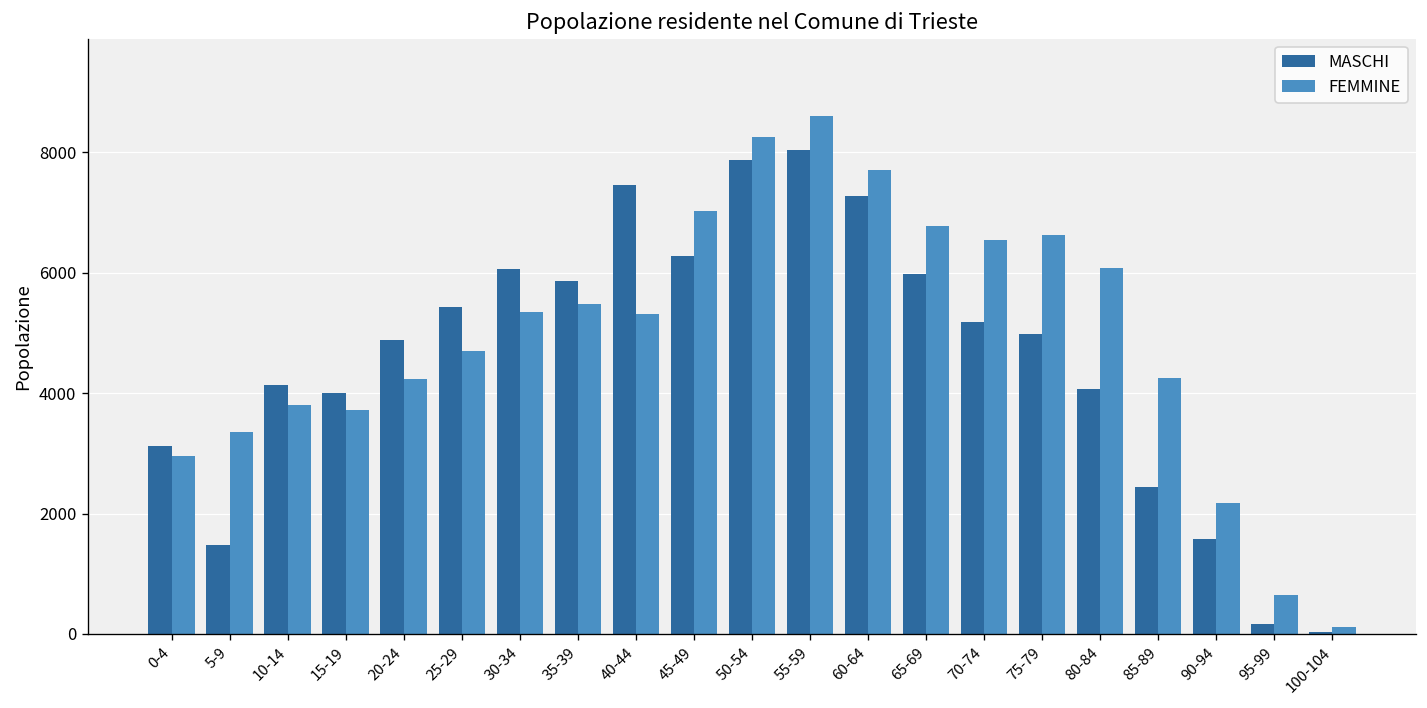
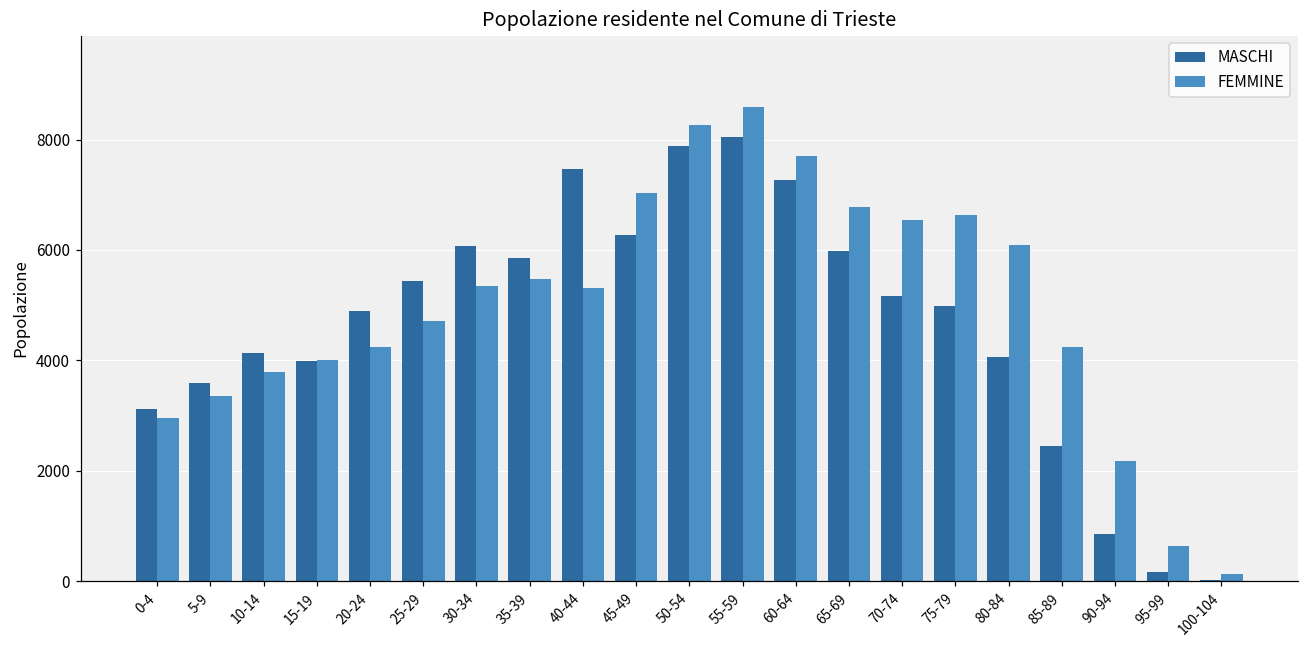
MASCHI, 5-9: 1500 -> 3600
FEMMINE, 15-19: 3700 -> 4000
MASCHI, 90-94: 1600 -> 900
